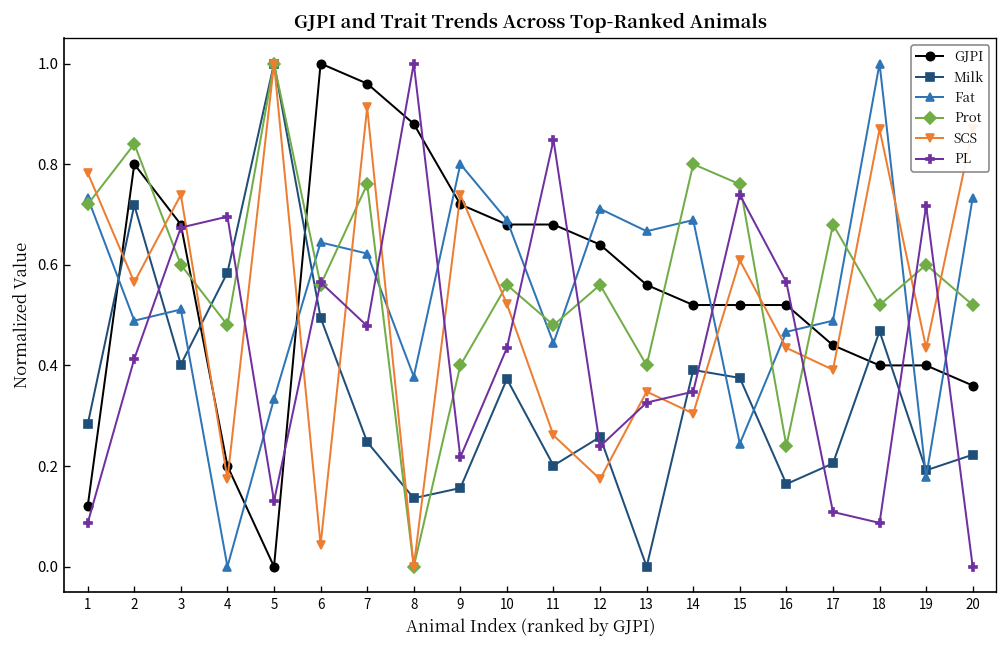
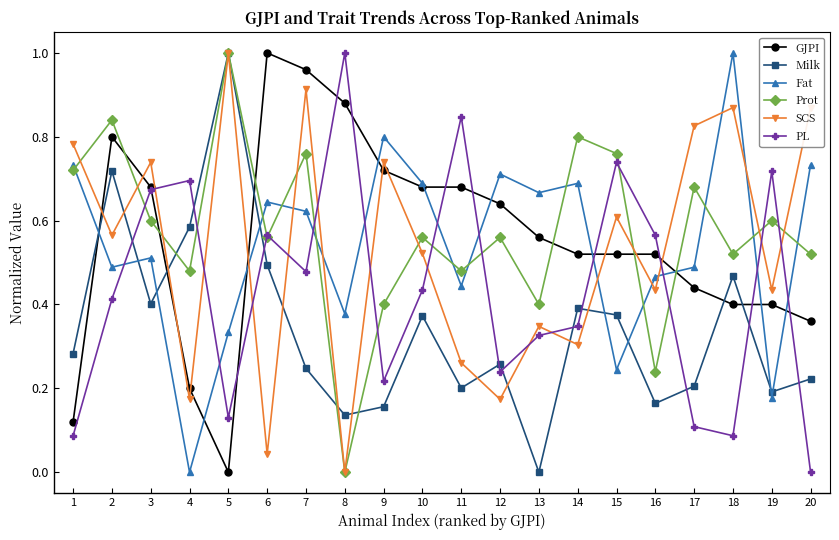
SCS, 17: 0.39 -> 0.83
